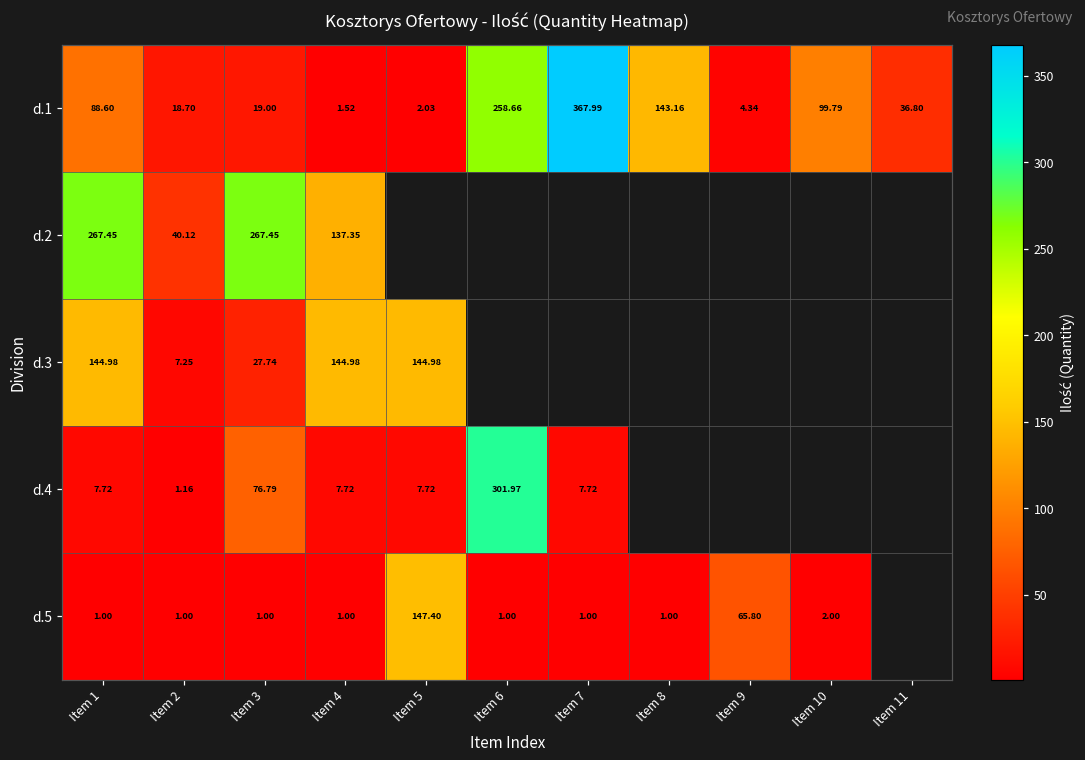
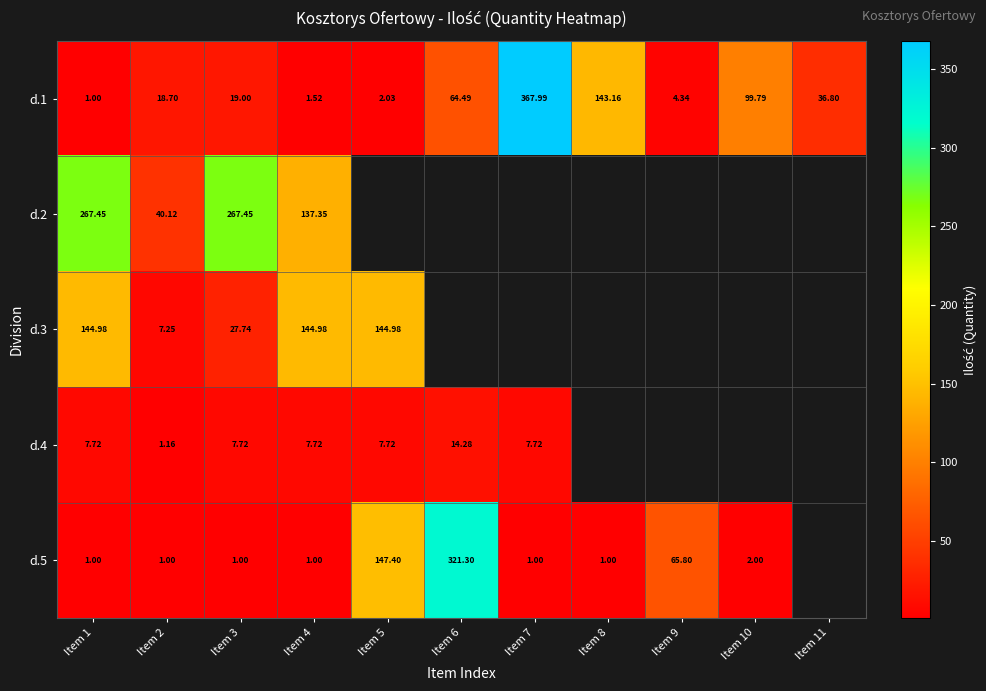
d.1, Item 1: 88.60 -> 1.00
d.1, Item 6: 258.66 -> 64.49
d.4, Item 3: 76.79 -> 7.72
d.4, Item 6: 301.97 -> 14.28
d.5, Item 6: 1.00 -> 321.30
